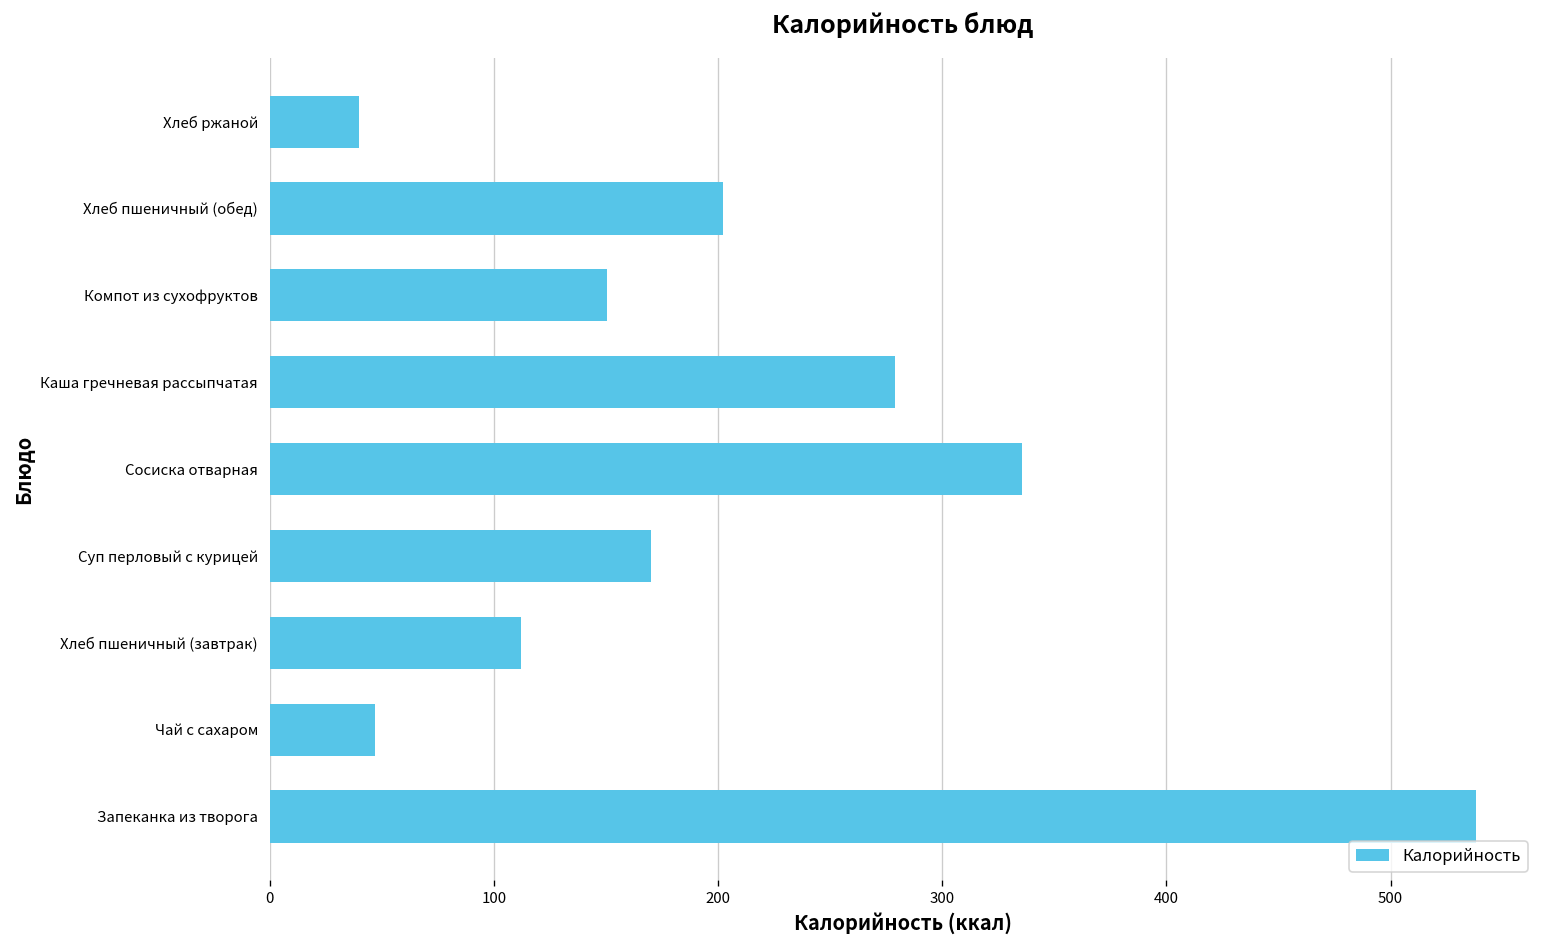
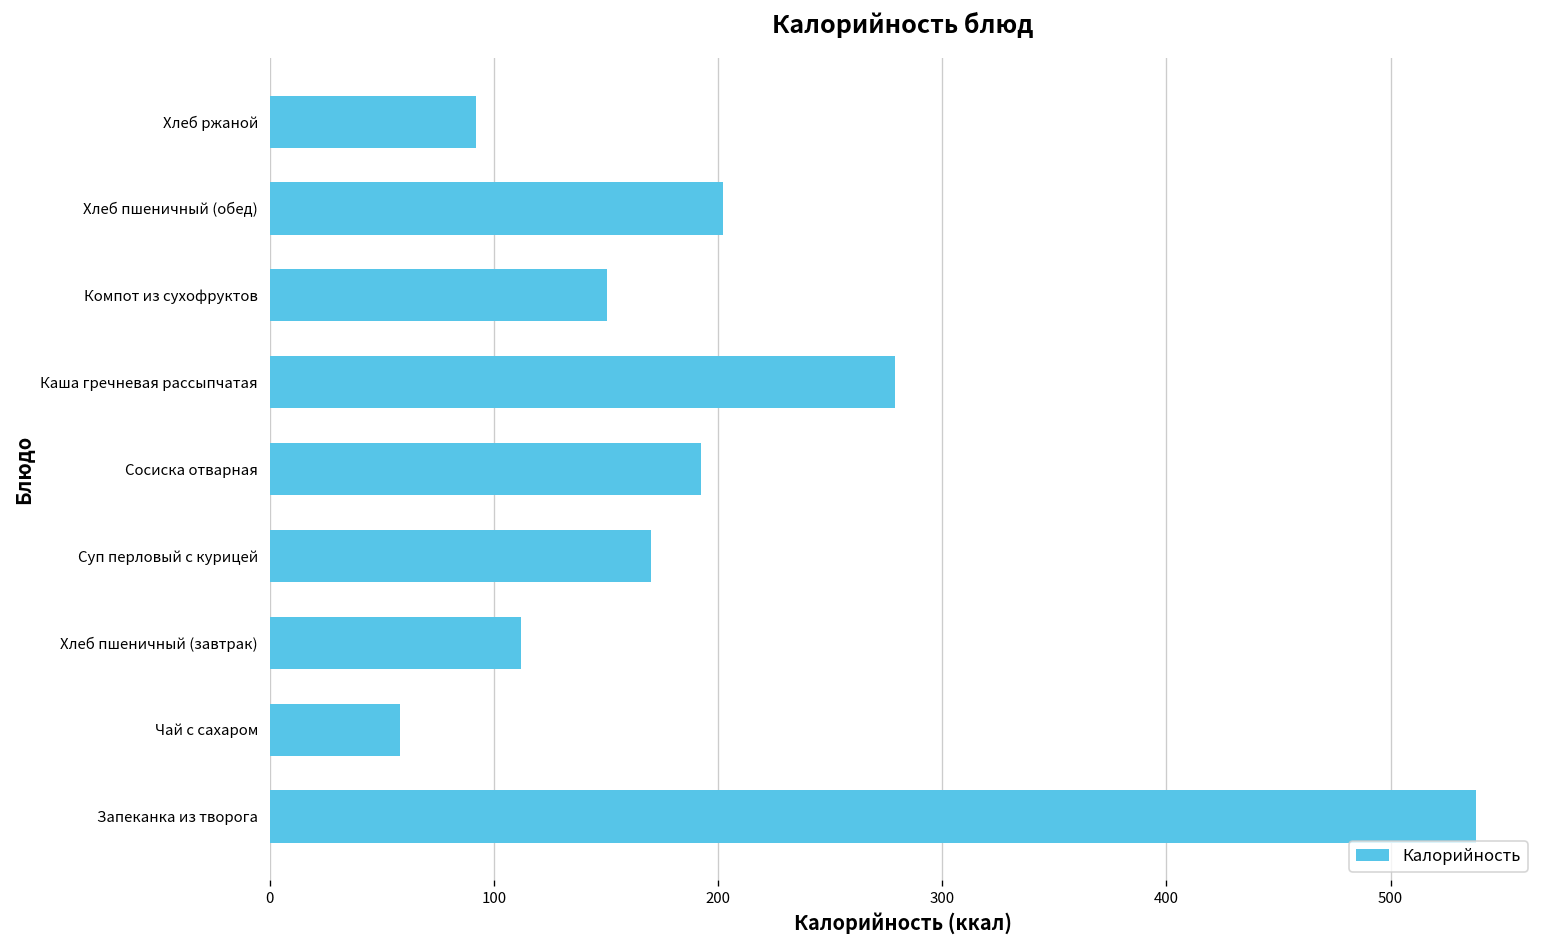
Хлеб ржаной: 40 -> 92
Сосиска отварная: 336 -> 193
Чай с сахаром: 47 -> 58
